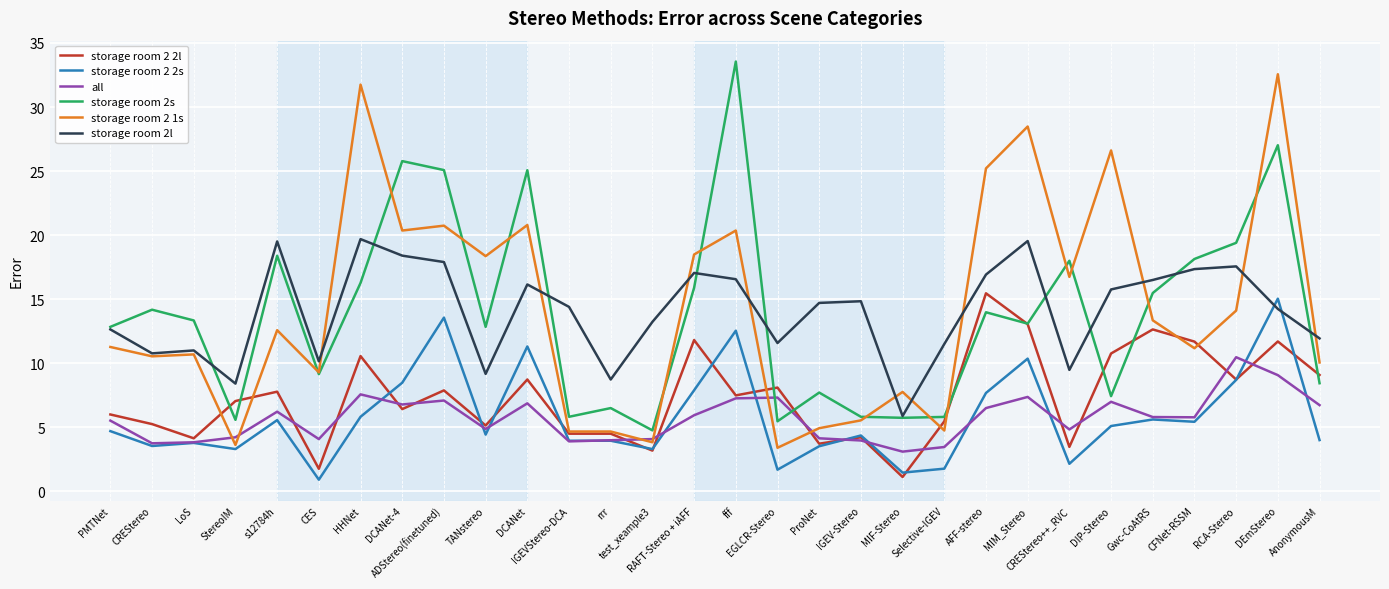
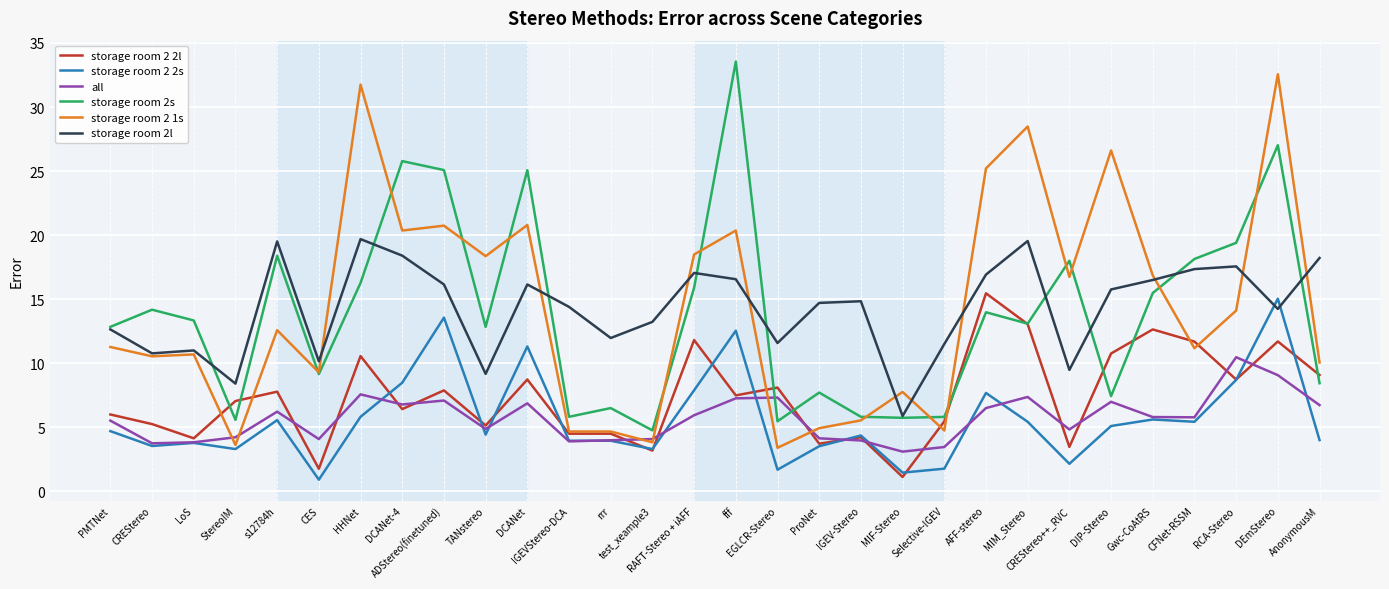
storage room 2l, ADStereo(finetuned): 17.9 -> 16.2
storage room 2l, rrr: 8.7 -> 12.0
storage room 2 2s, MIM_Stereo: 10.4 -> 5.4
storage room 2 1s, Gwc-CoAtRS: 13.4 -> 16.9
storage room 2l, AnonymousM: 11.9 -> 18.2
